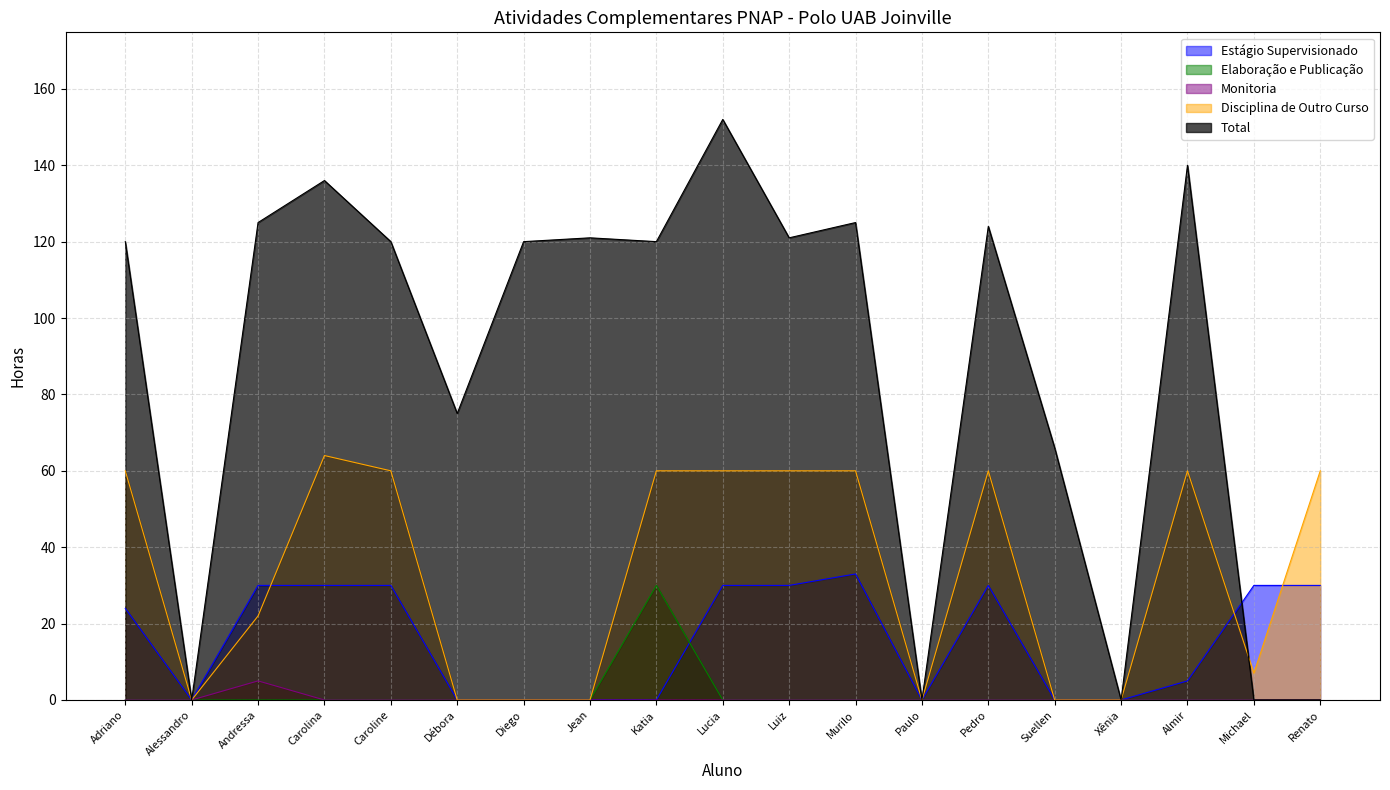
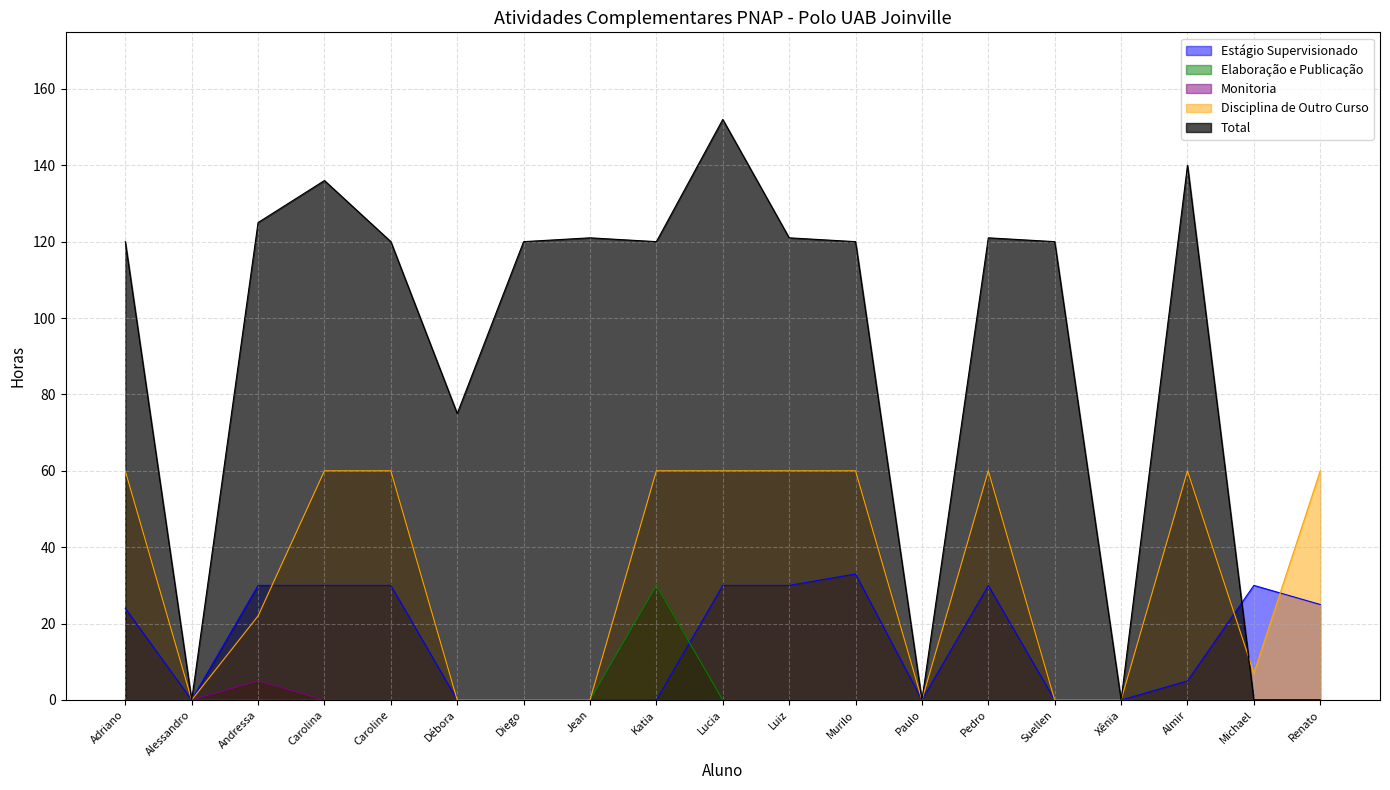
Disciplina de Outro Curso, Carolina: 64 -> 60
Total, Murilo: 125 -> 120
Total, Pedro: 124 -> 121
Total, Suellen: 66 -> 120
Estágio Supervisionado, Renato: 30 -> 25
